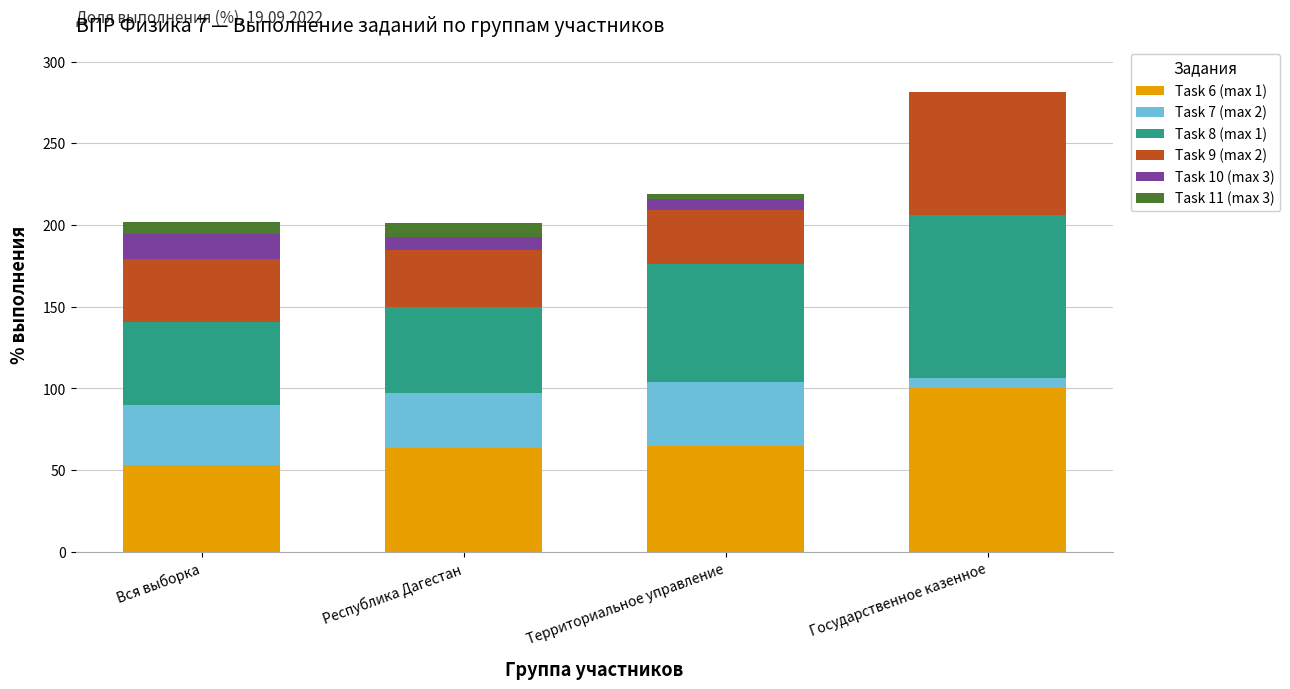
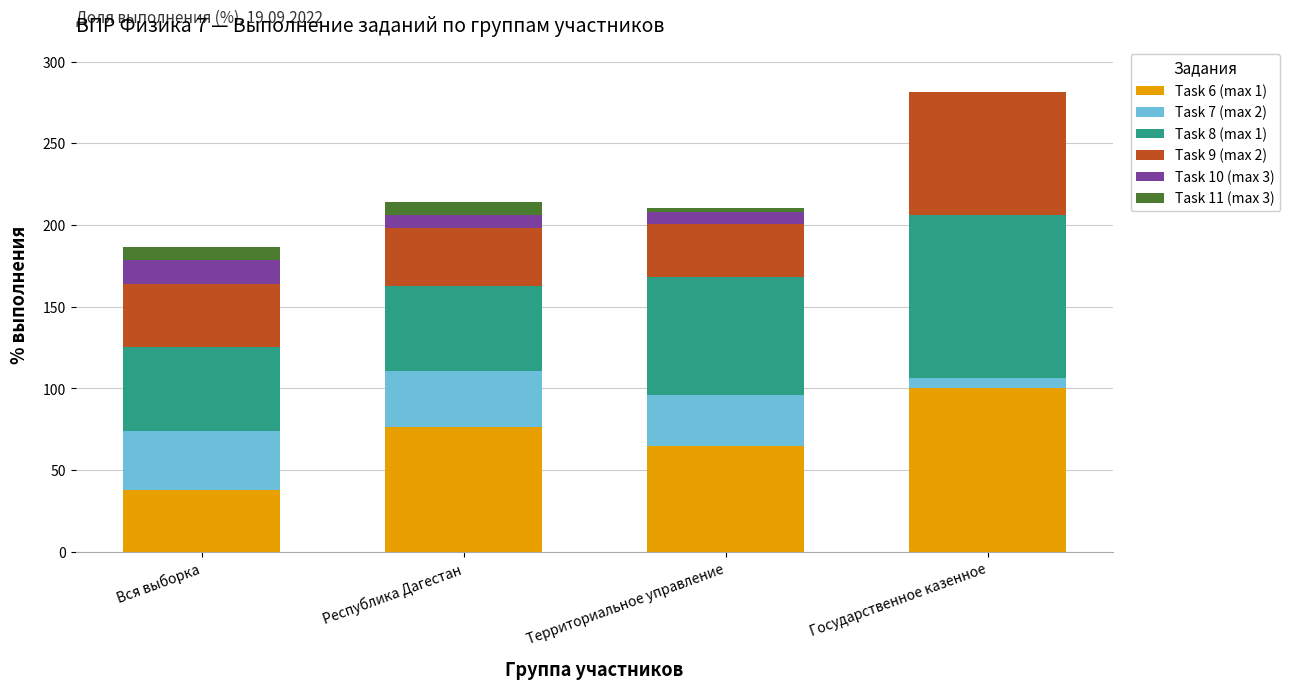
Task 6 (max 1), Вся выборка: 53 -> 38
Task 6 (max 1), Республика Дагестан: 63 -> 77
Task 7 (max 2), Территориальное управление: 39 -> 31
